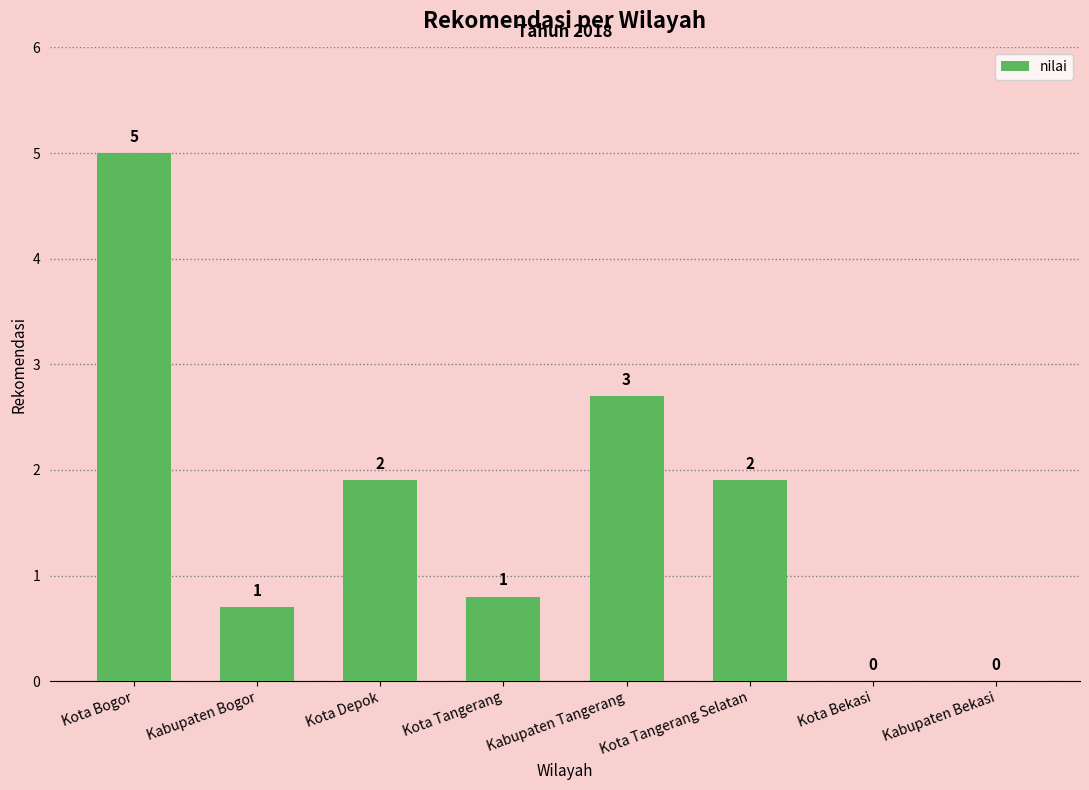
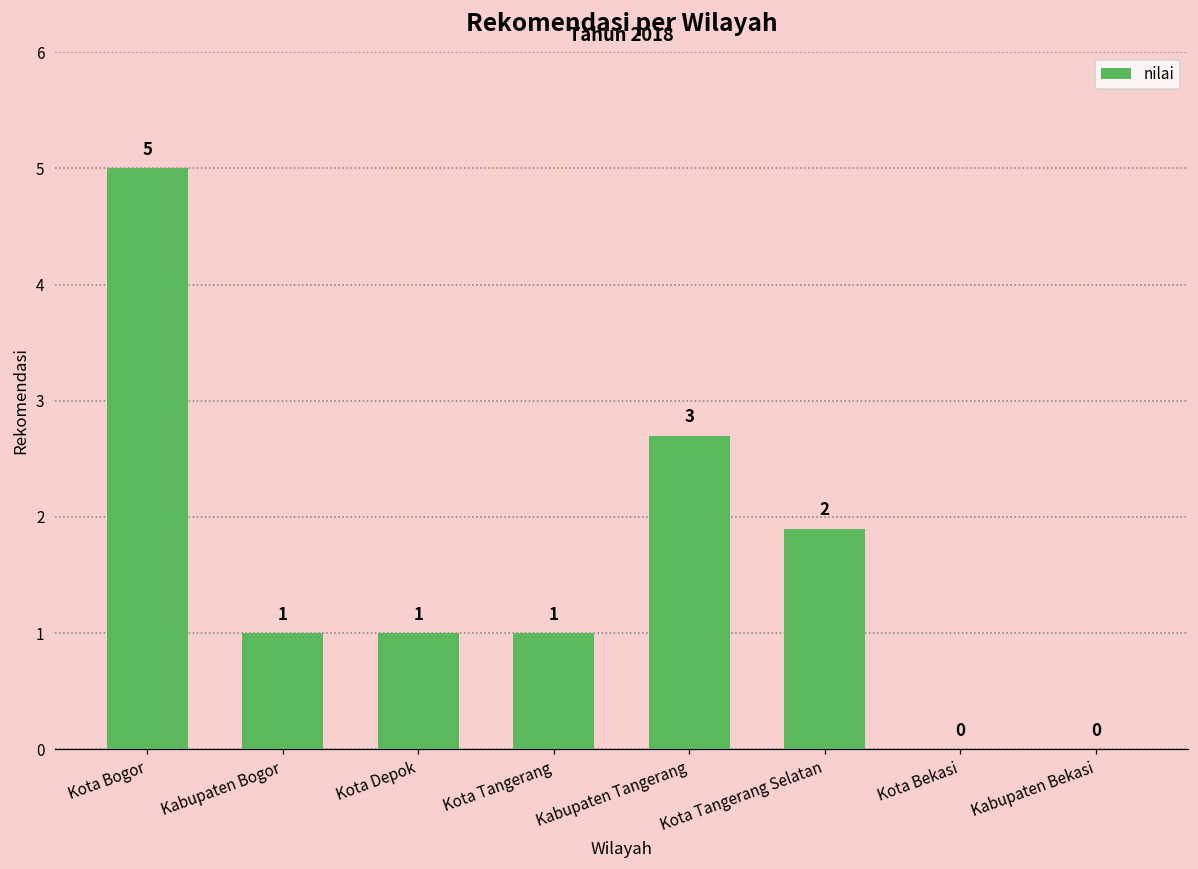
Kabupaten Bogor: 0.7 -> 1.0
Kota Depok: 2 -> 1
Kota Tangerang: 0.8 -> 1.0
